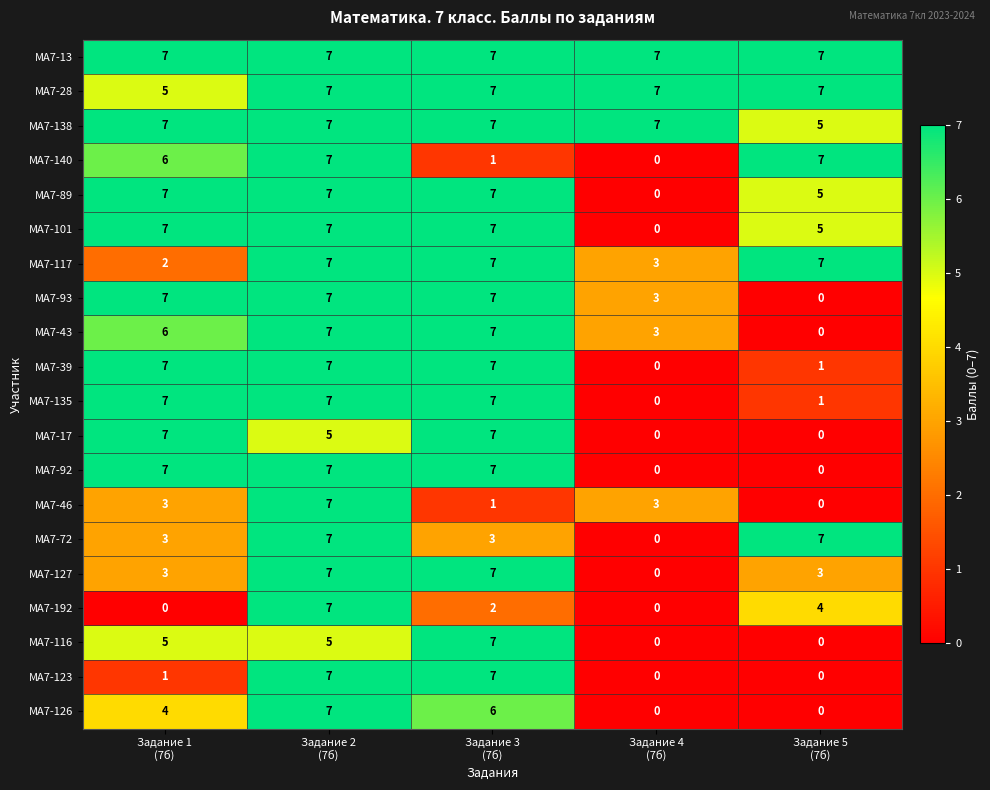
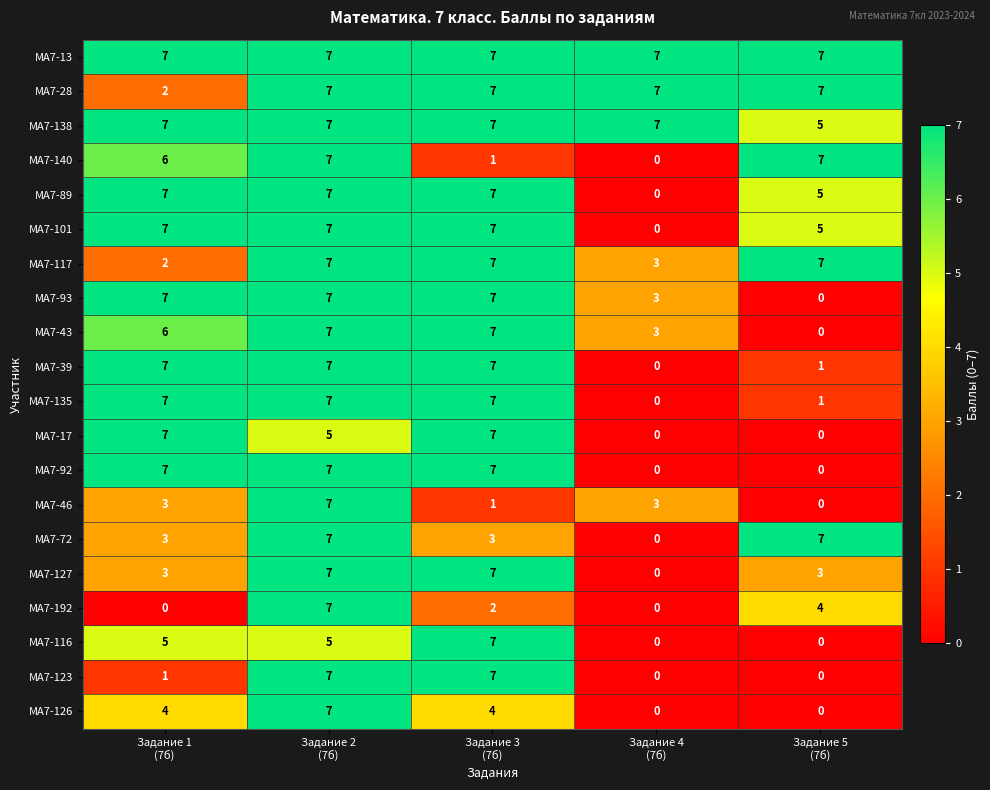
МА7-28, Задание 1 (7б): 5 -> 2
МА7-126, Задание 3 (7б): 6 -> 4
